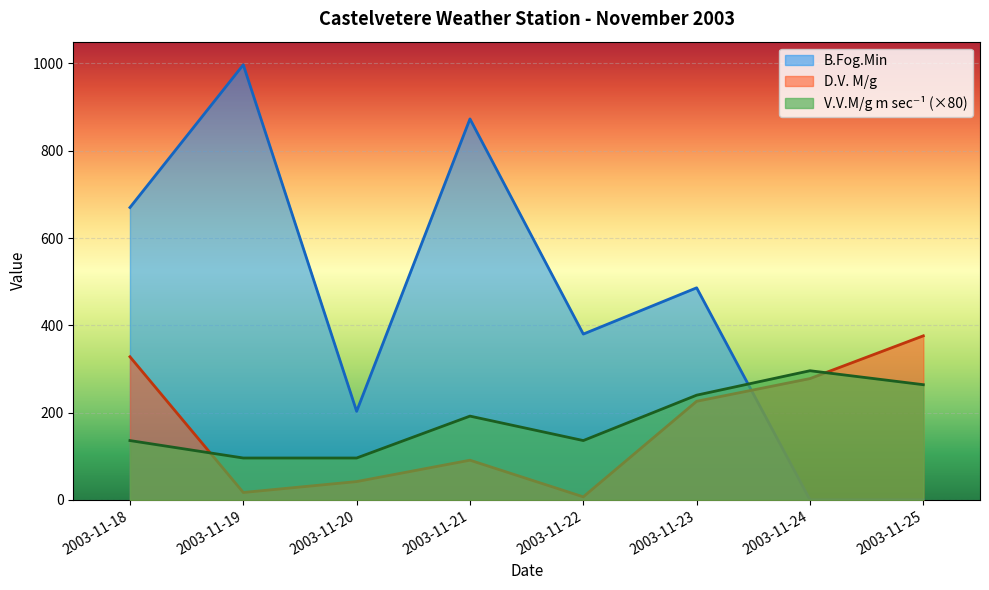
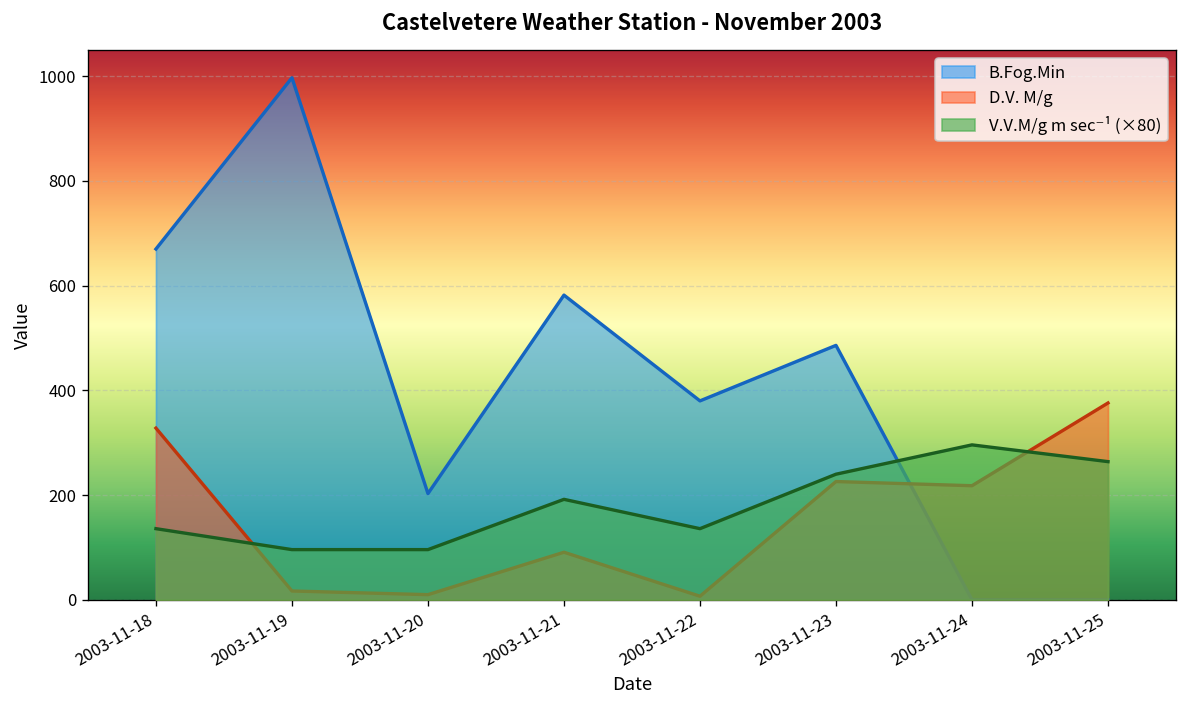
D.V. M/g, 2003-11-20: 40 -> 10
B.Fog.Min, 2003-11-21: 870 -> 580
D.V. M/g, 2003-11-24: 280 -> 220
